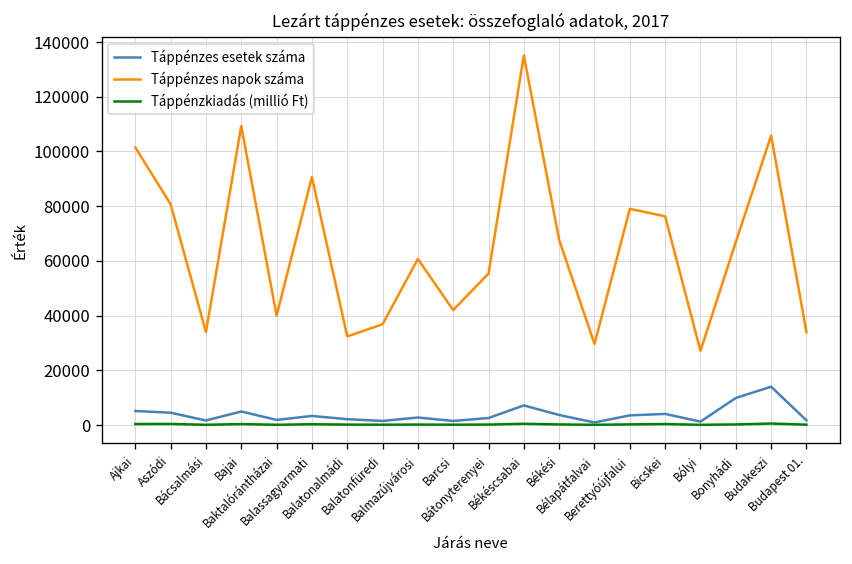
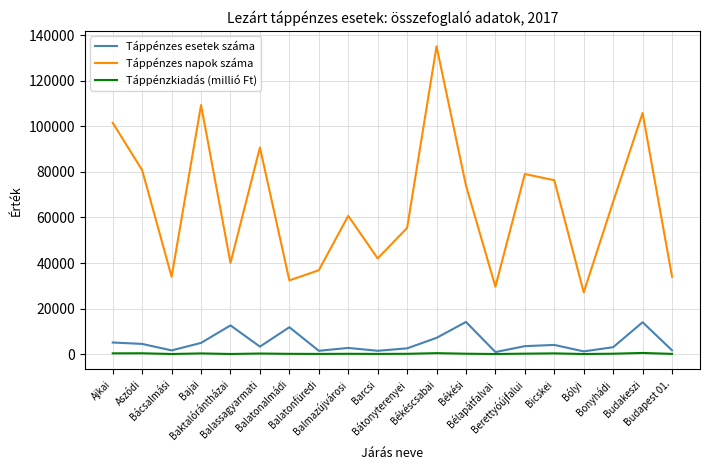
Táppénzes esetek száma, Baktalórántházai: 2000 -> 13000
Táppénzes esetek száma, Balatonalmádi: 2000 -> 12000
Táppénzes esetek száma, Békési: 4000 -> 14000
Táppénzes napok száma, Békési: 68000 -> 74000
Táppénzes esetek száma, Bonyhádi: 10000 -> 3000
